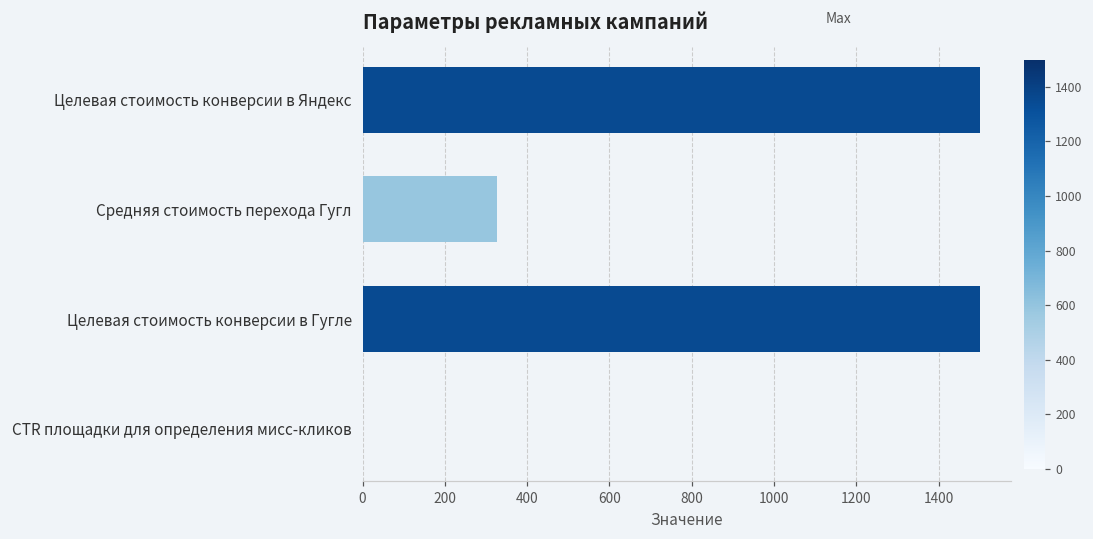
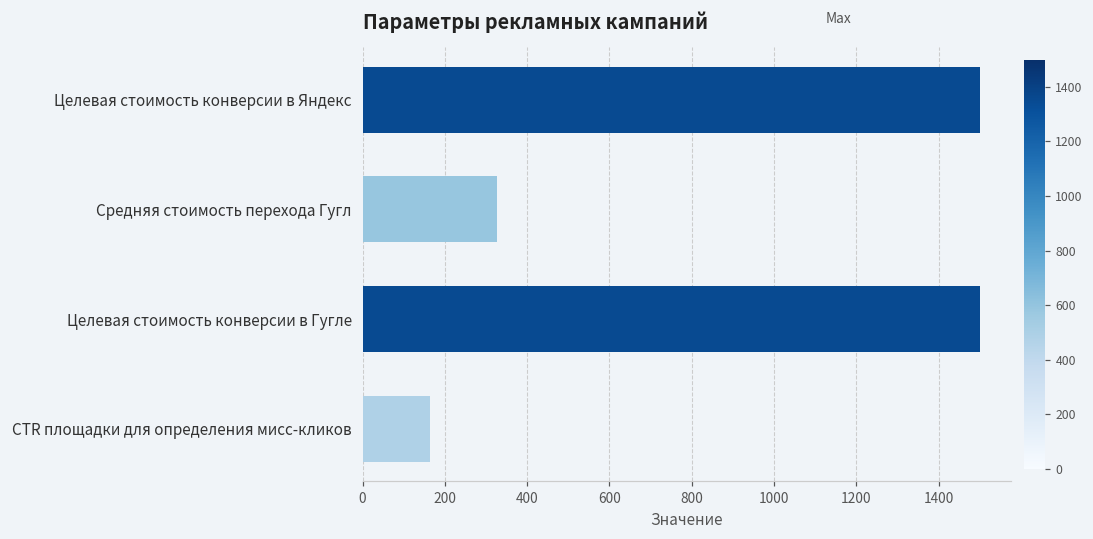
CTR площадки для определения мисс-кликов: 0 -> 160
